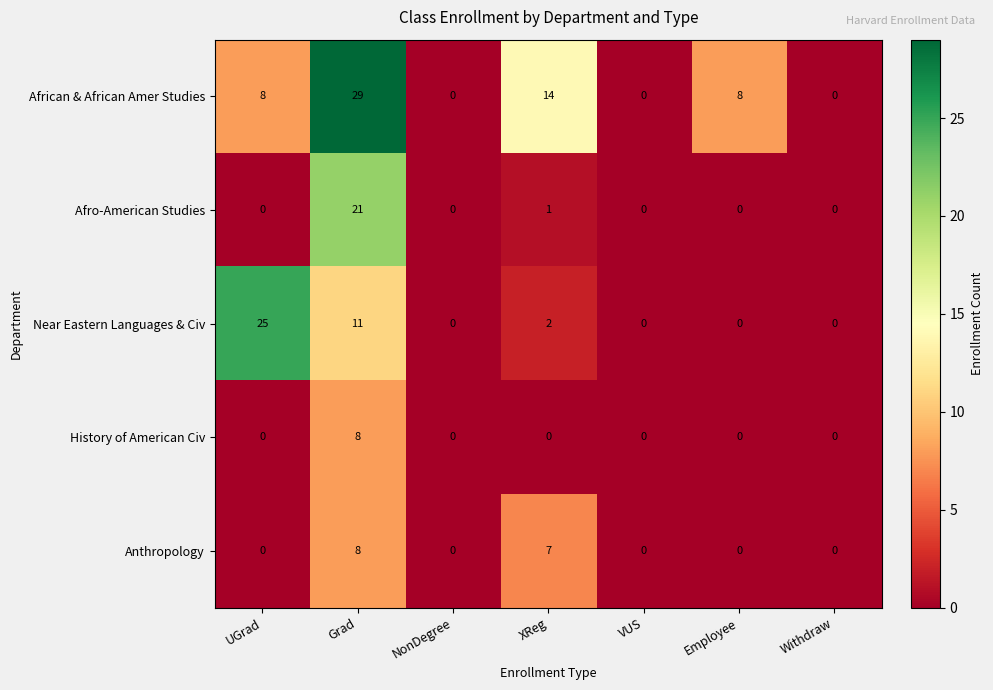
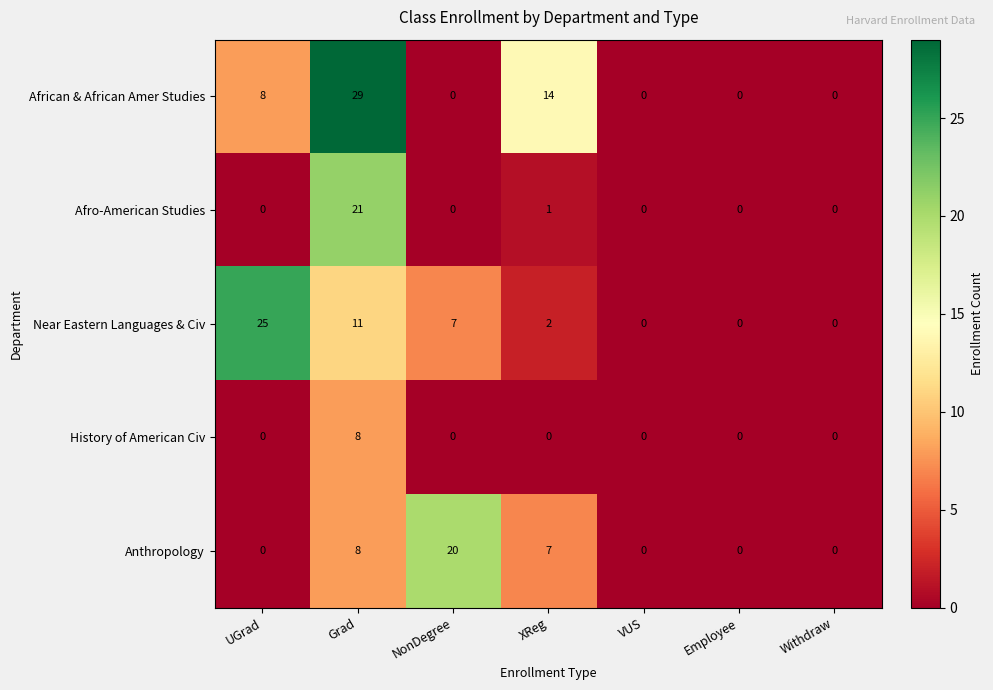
African & African Amer Studies, Employee: 8 -> 0
Near Eastern Languages & Civ, NonDegree: 0 -> 7
Anthropology, NonDegree: 0 -> 20
